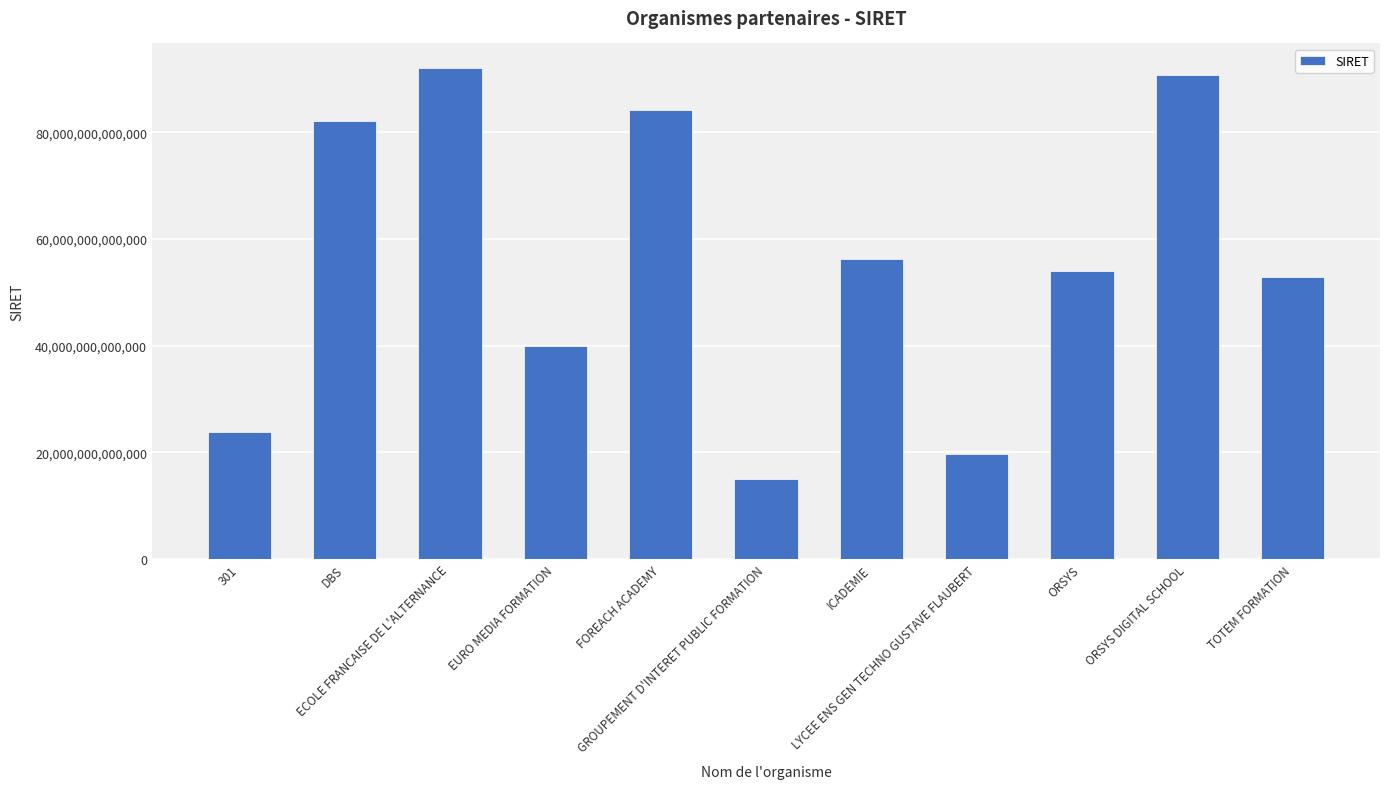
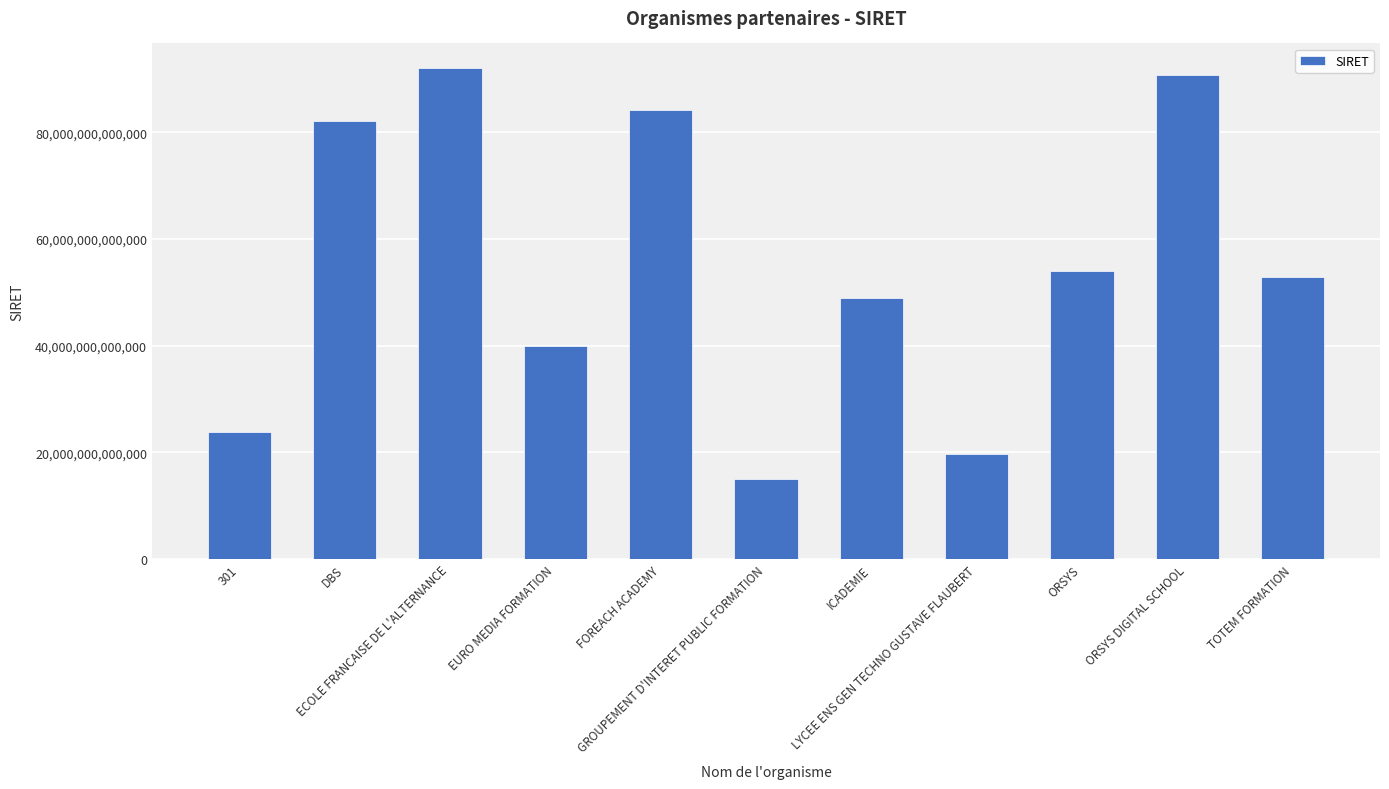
ICADEMIE: 56,000,000,000,000 -> 49,000,000,000,000
